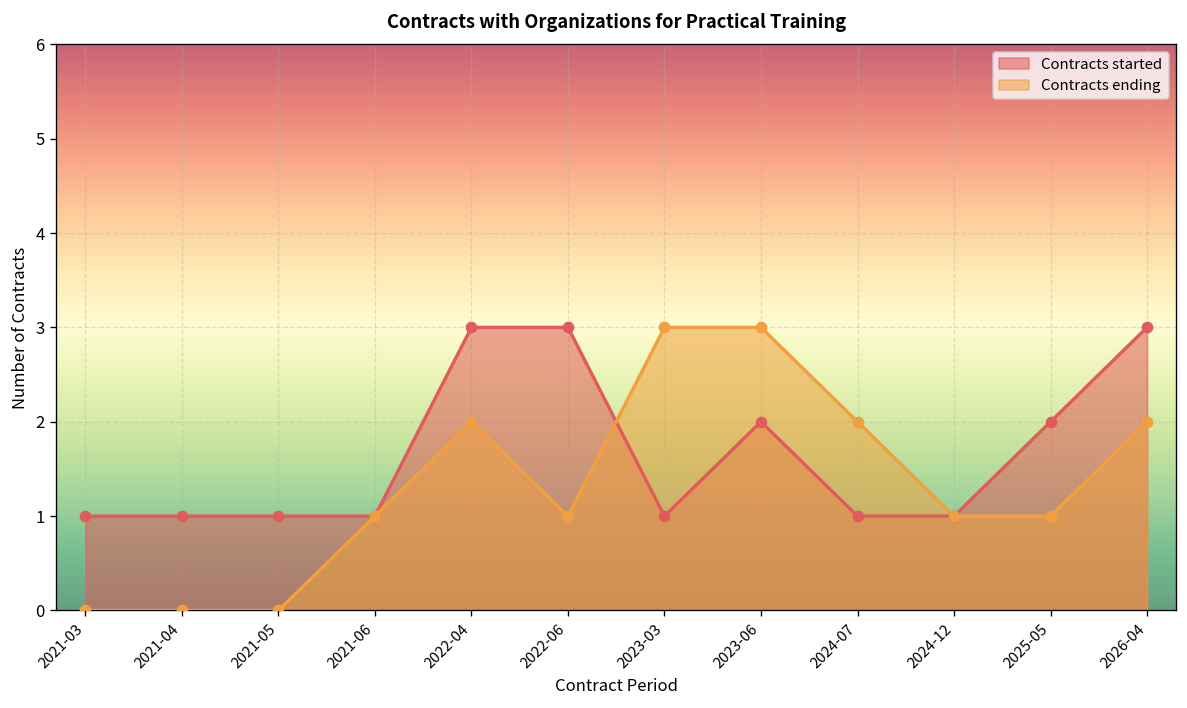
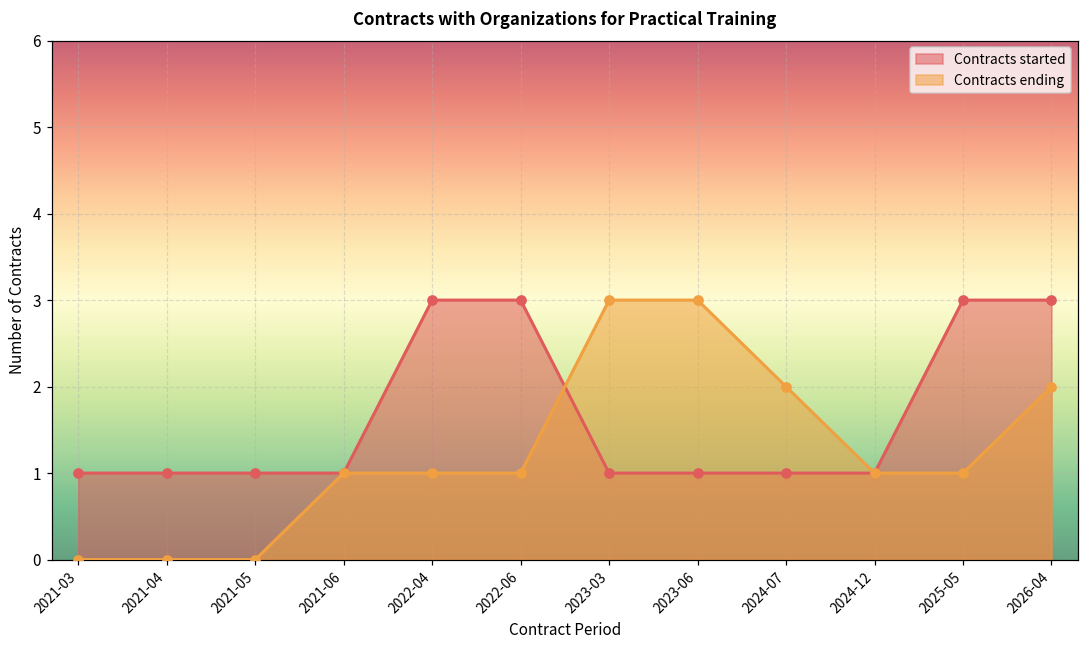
Contracts ending, 2022-04: 2 -> 1
Contracts started, 2023-06: 2 -> 1
Contracts started, 2025-05: 2 -> 3
